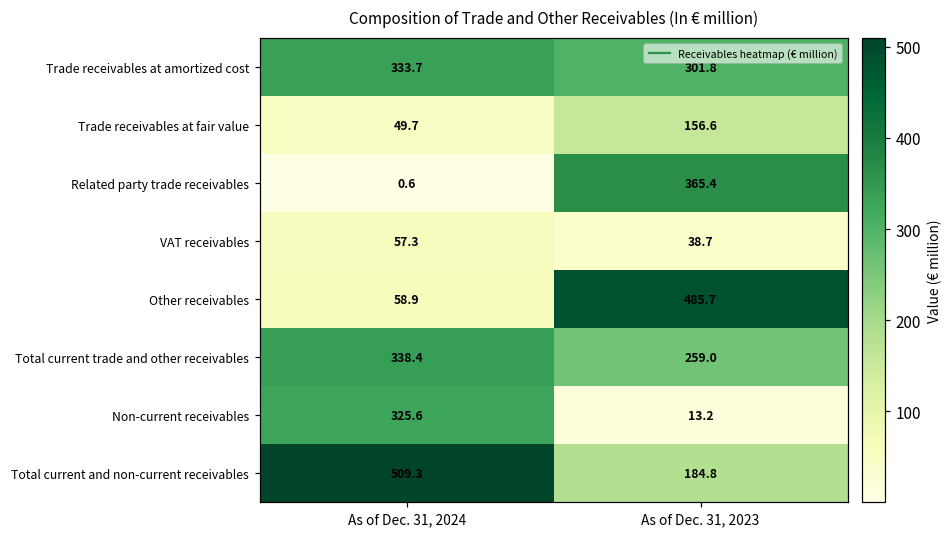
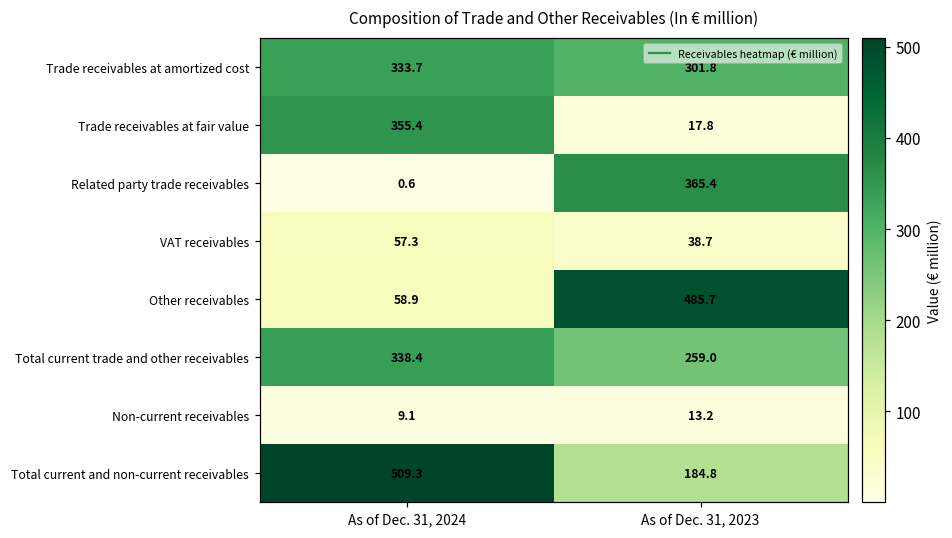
Trade receivables at fair value, As of Dec. 31, 2024: 49.7 -> 355.4
Trade receivables at fair value, As of Dec. 31, 2023: 156.6 -> 17.8
Non-current receivables, As of Dec. 31, 2024: 325.6 -> 9.1
